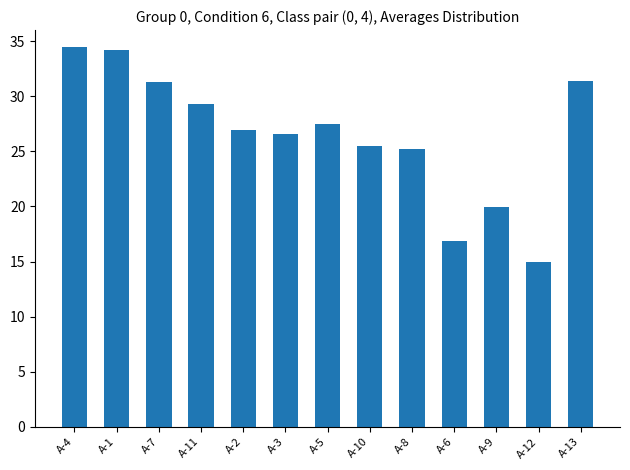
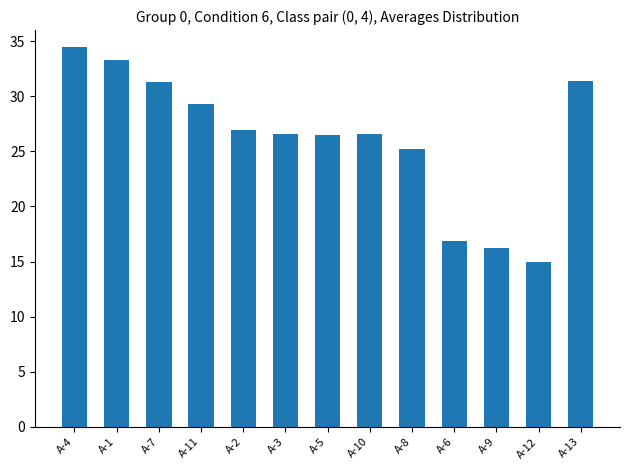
А-1: 34.2 -> 33.3
А-5: 27.5 -> 26.5
А-10: 25.5 -> 26.6
А-9: 19.9 -> 16.3
